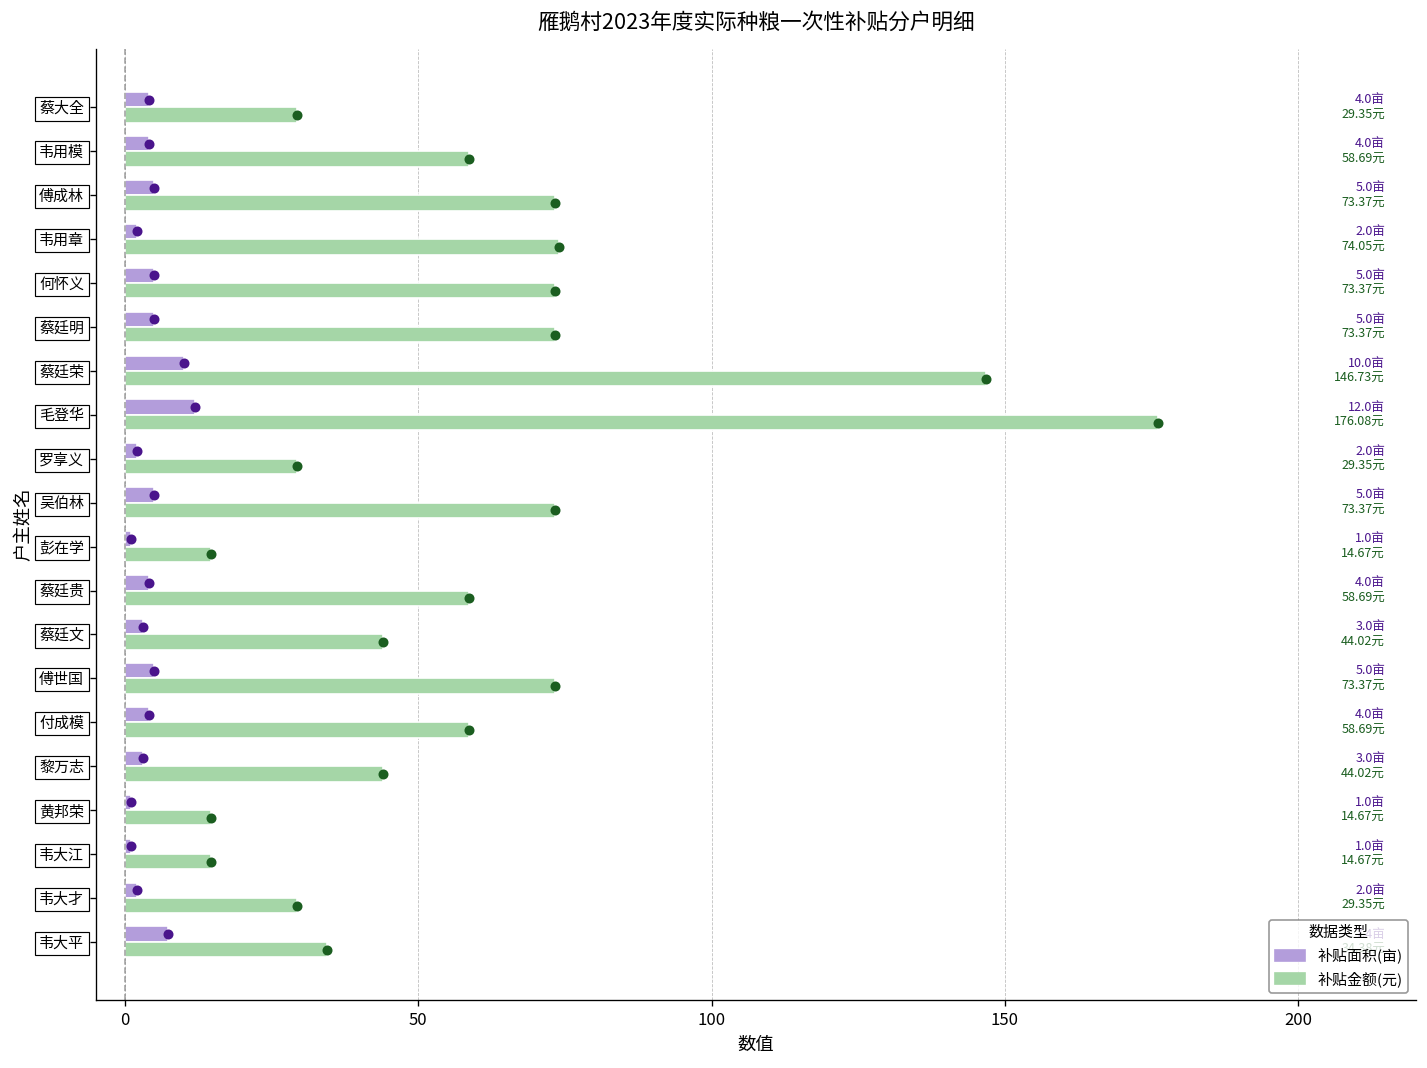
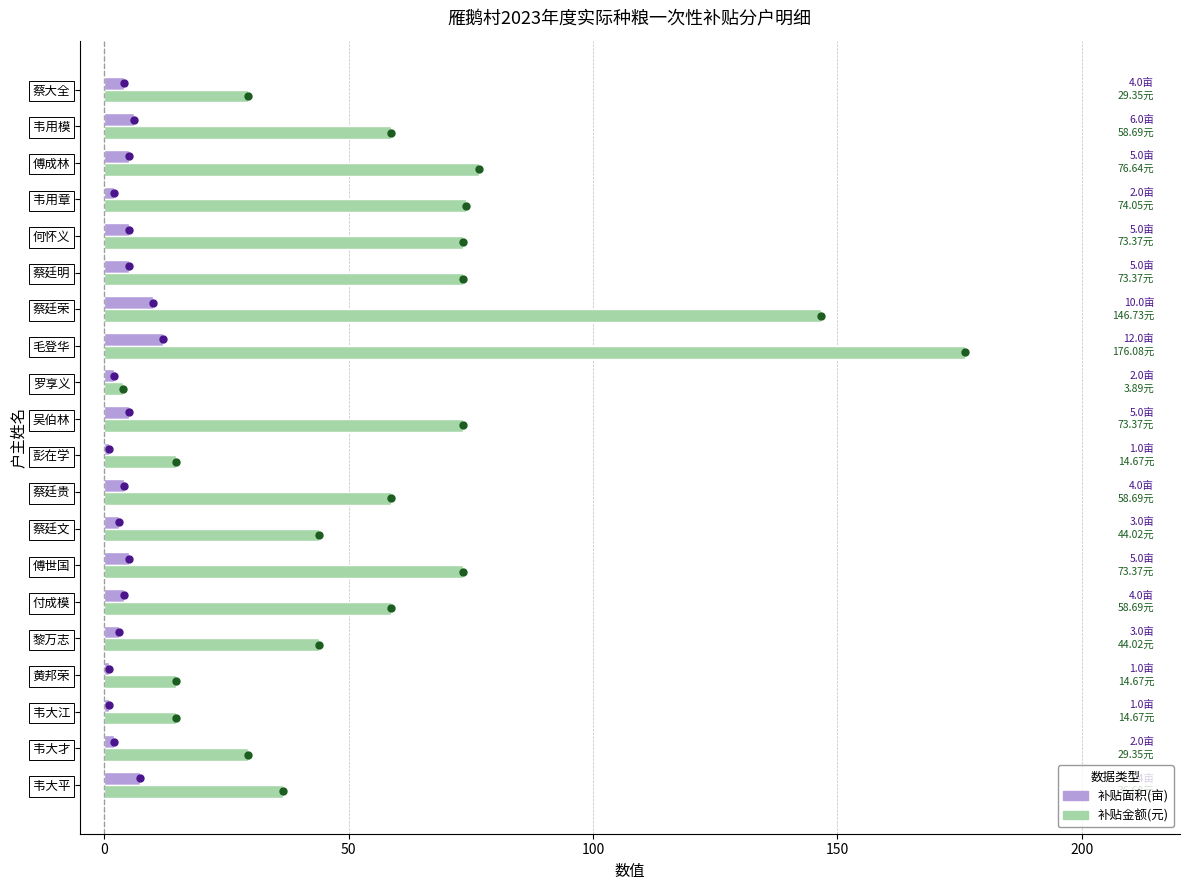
补贴面积(亩), 韦用模: 4.0亩 -> 6.0亩
补贴金额(元), 傅成林: 73.37元 -> 76.64元
补贴金额(元), 罗享义: 29.35元 -> 3.89元
补贴金额(元), 韦大平: 34 -> 37
